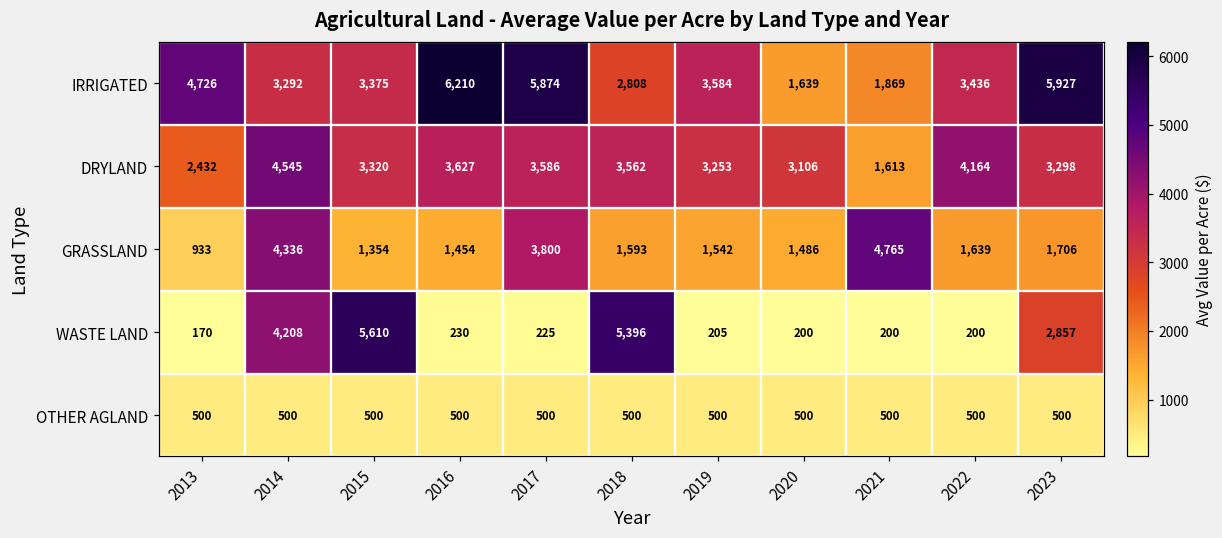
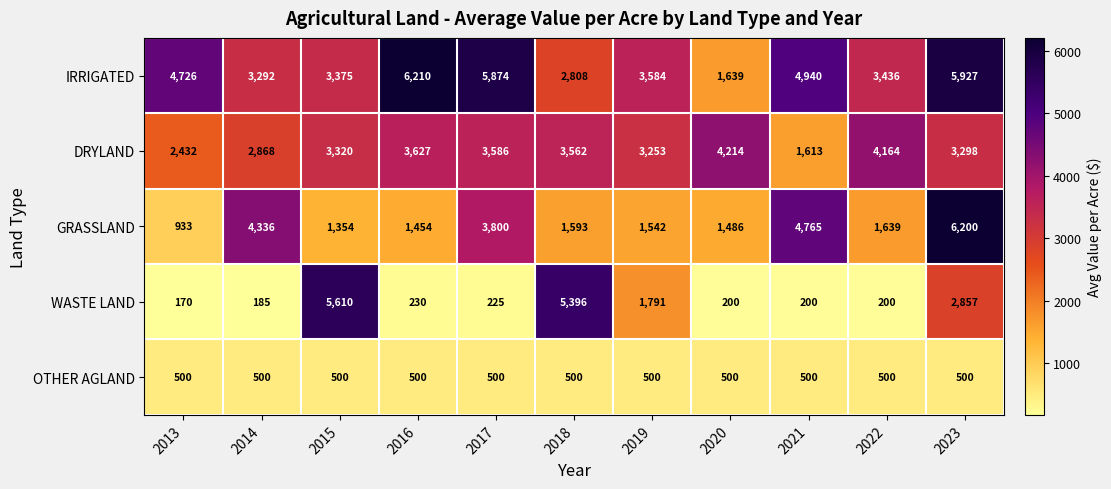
IRRIGATED, 2021: 1,869 -> 4,940
DRYLAND, 2014: 4,545 -> 2,868
DRYLAND, 2020: 3,106 -> 4,214
GRASSLAND, 2023: 1,706 -> 6,200
WASTE LAND, 2014: 4,208 -> 185
WASTE LAND, 2019: 205 -> 1,791
